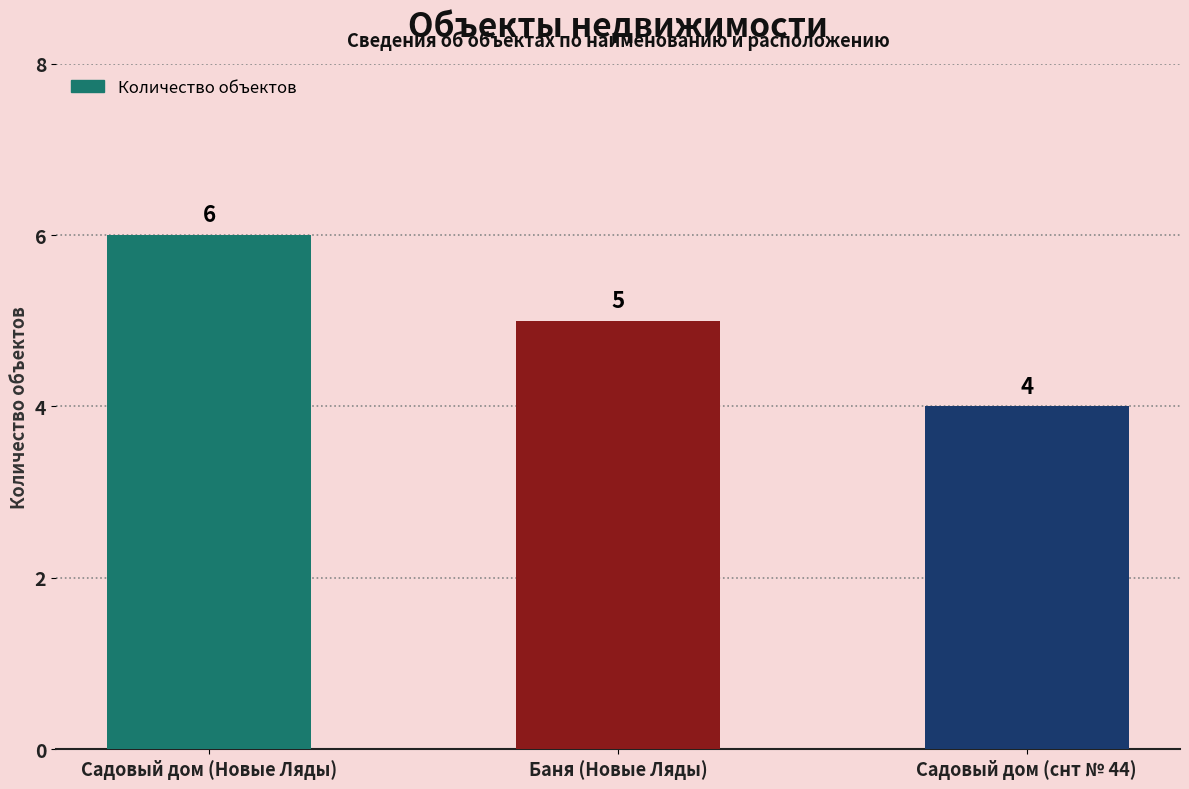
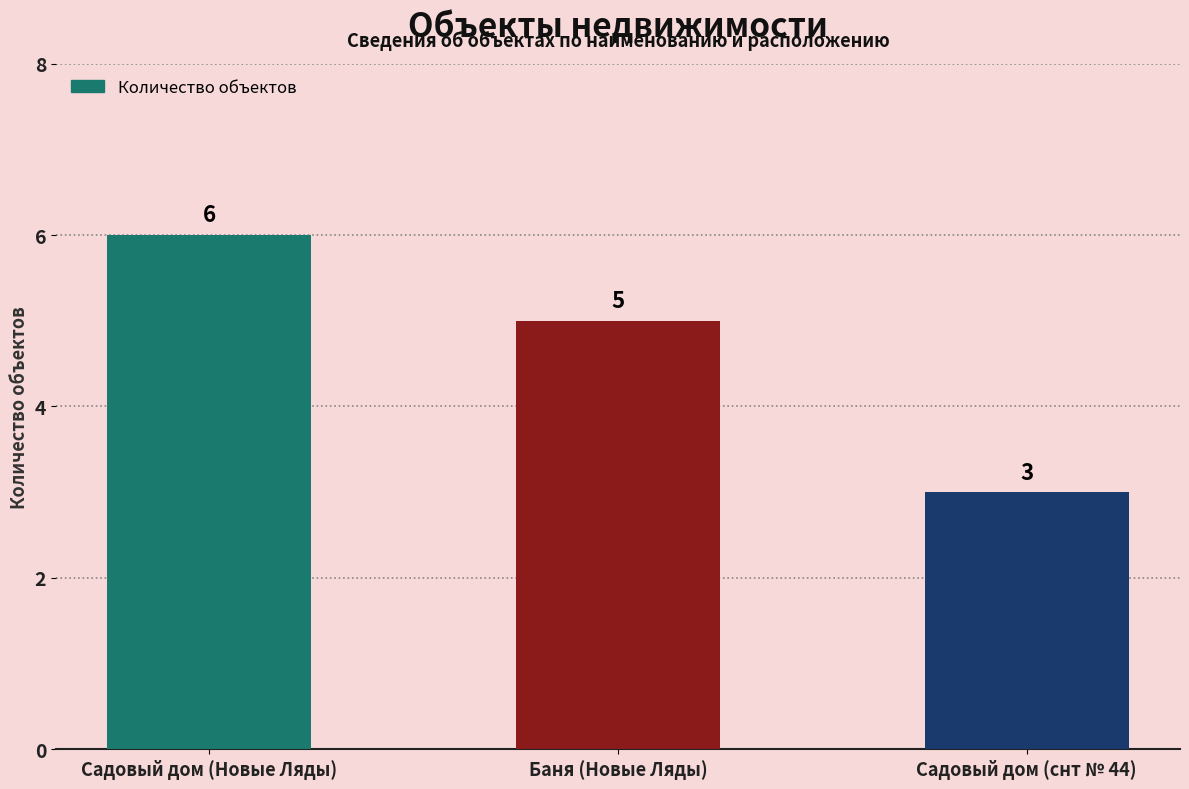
Садовый дом (снт № 44): 4 -> 3
